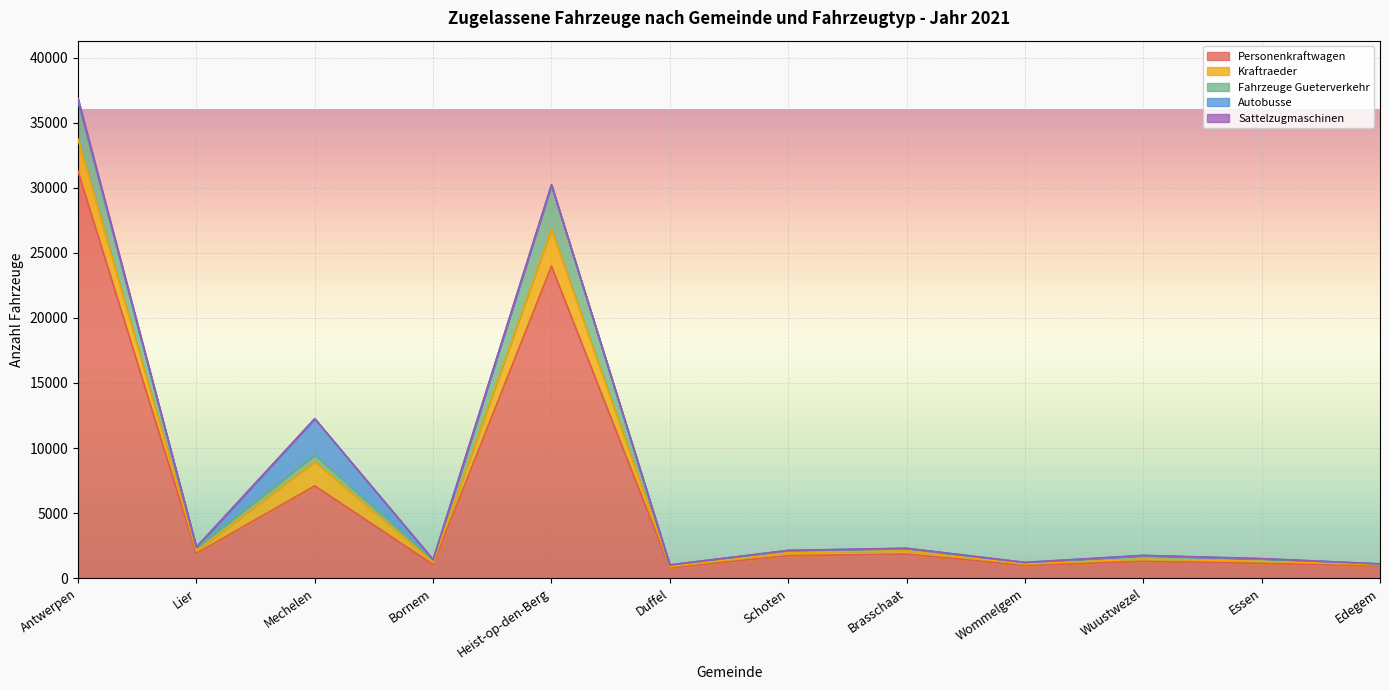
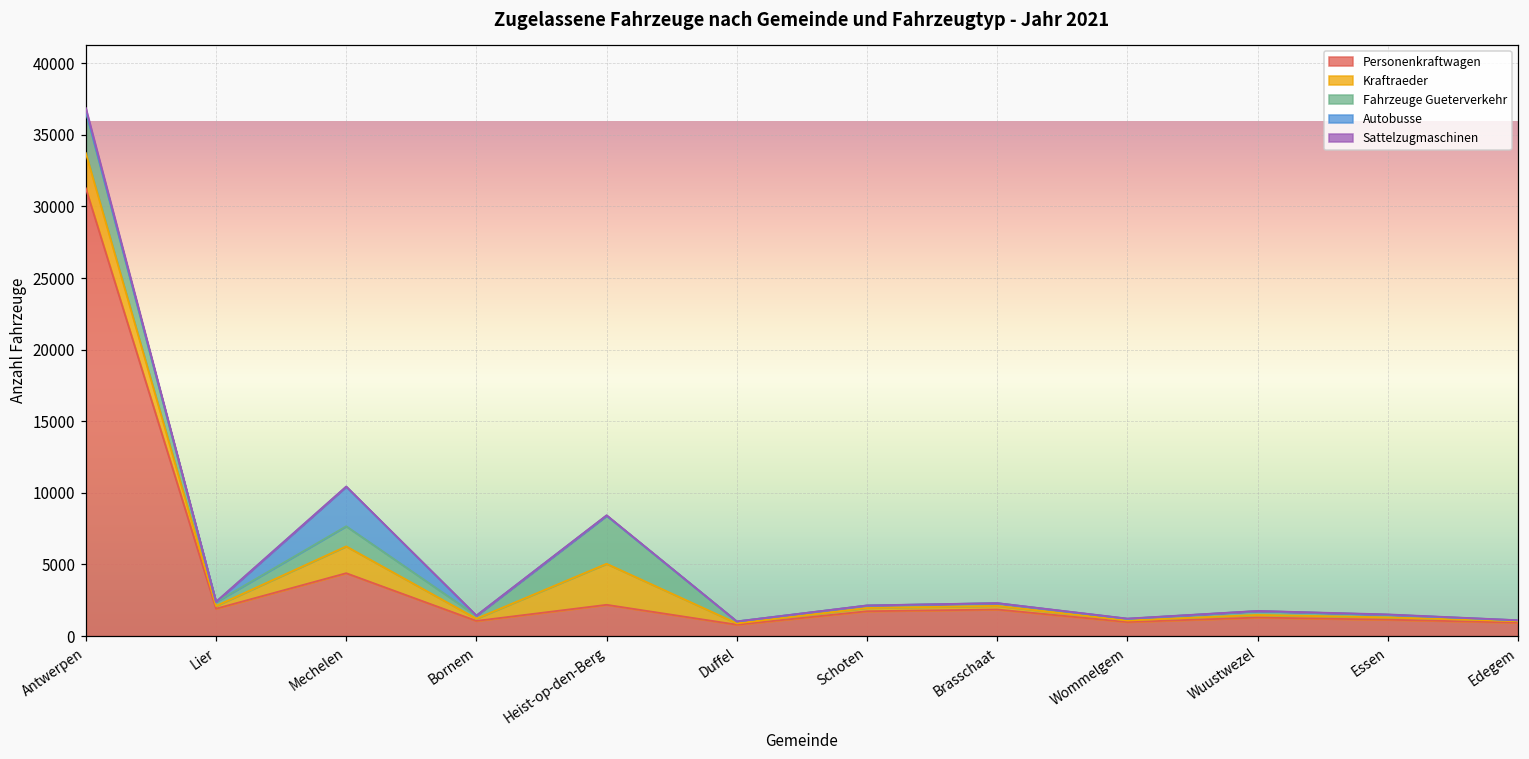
Personenkraftwagen, Mechelen: 7100 -> 4400
Fahrzeuge Gueterverkehr, Mechelen: 500 -> 1400
Personenkraftwagen, Heist-op-den-Berg: 24000 -> 2200
